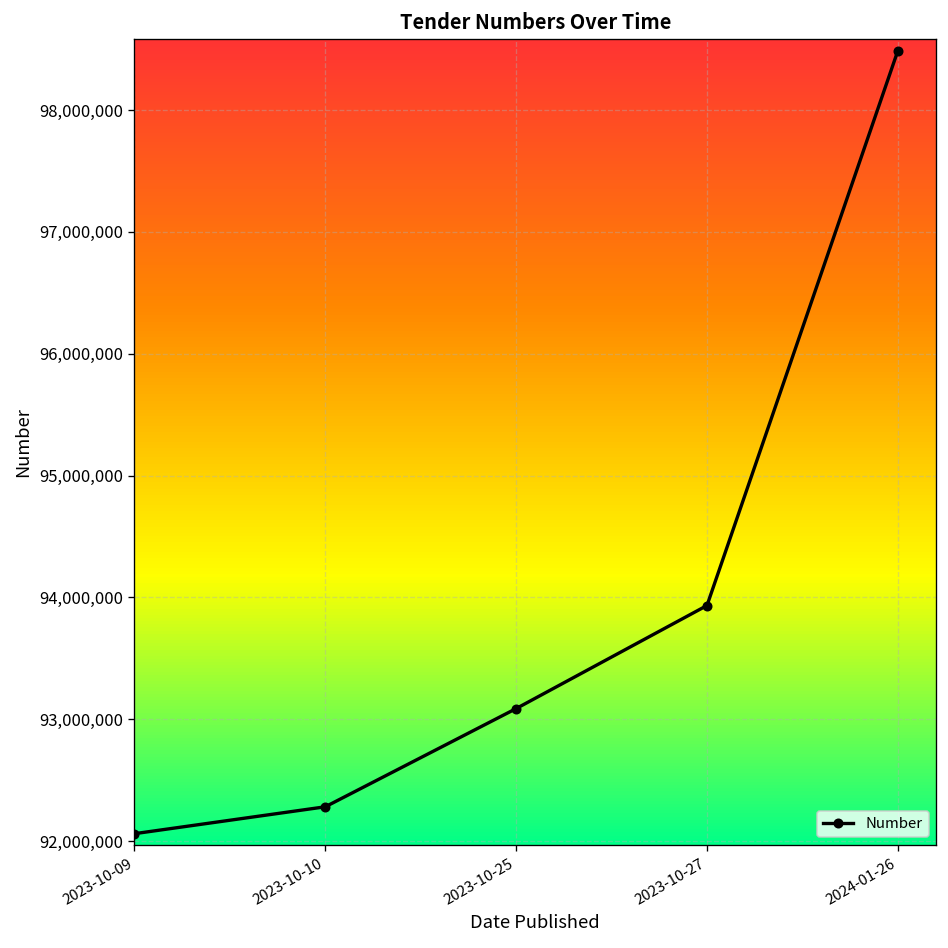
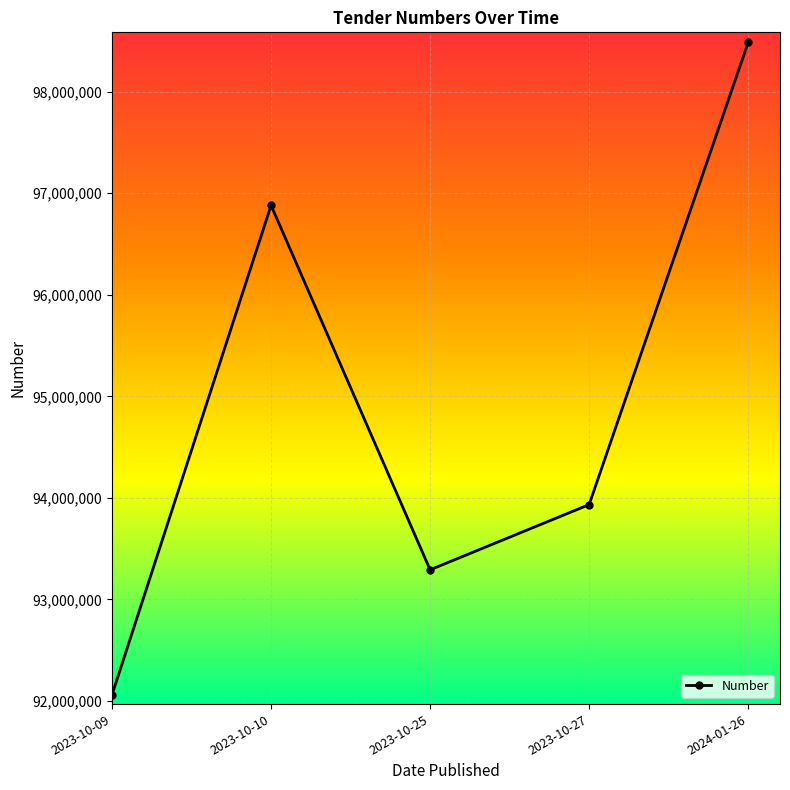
2023-10-10: 92,280,000 -> 96,880,000
2023-10-25: 93,090,000 -> 93,290,000
